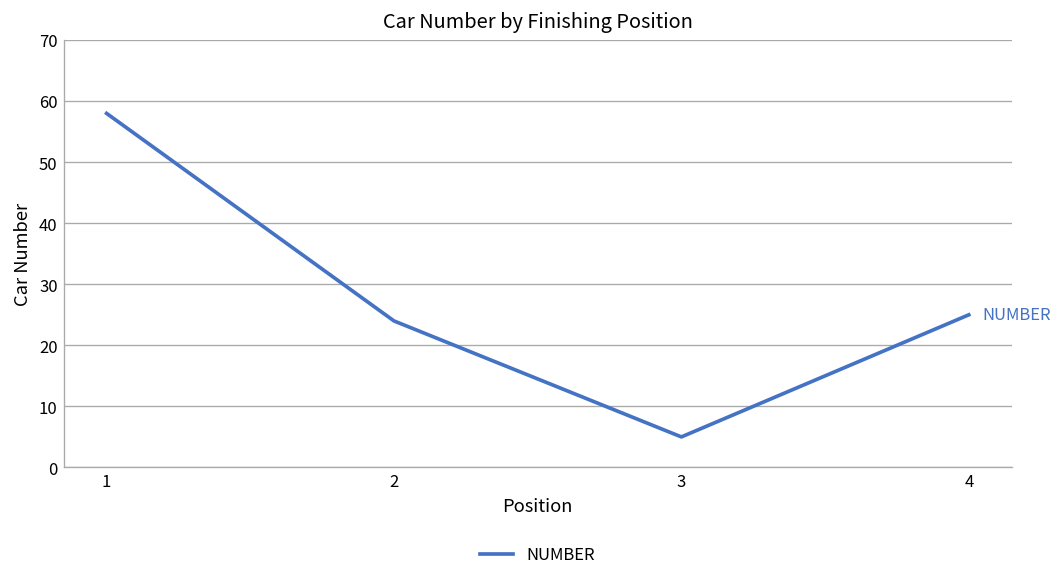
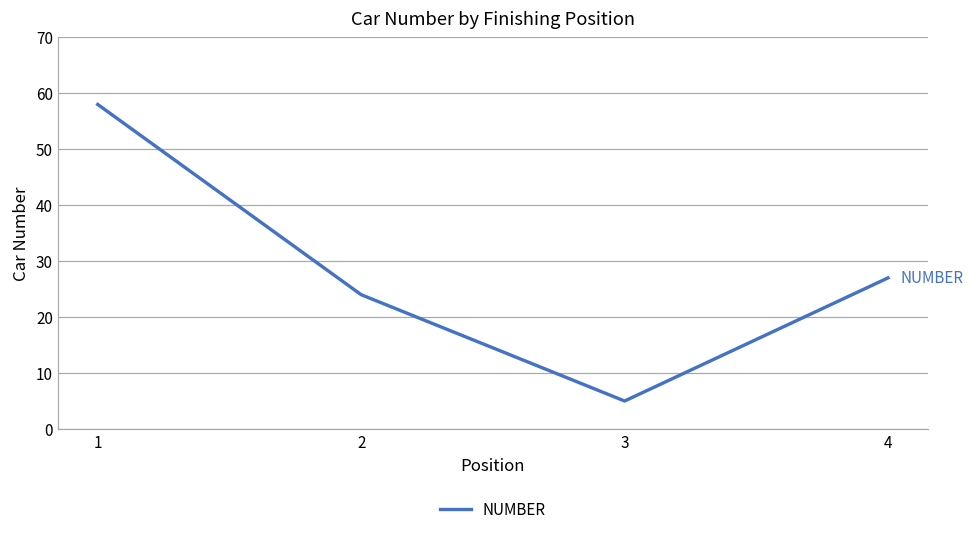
4: 25 -> 27
